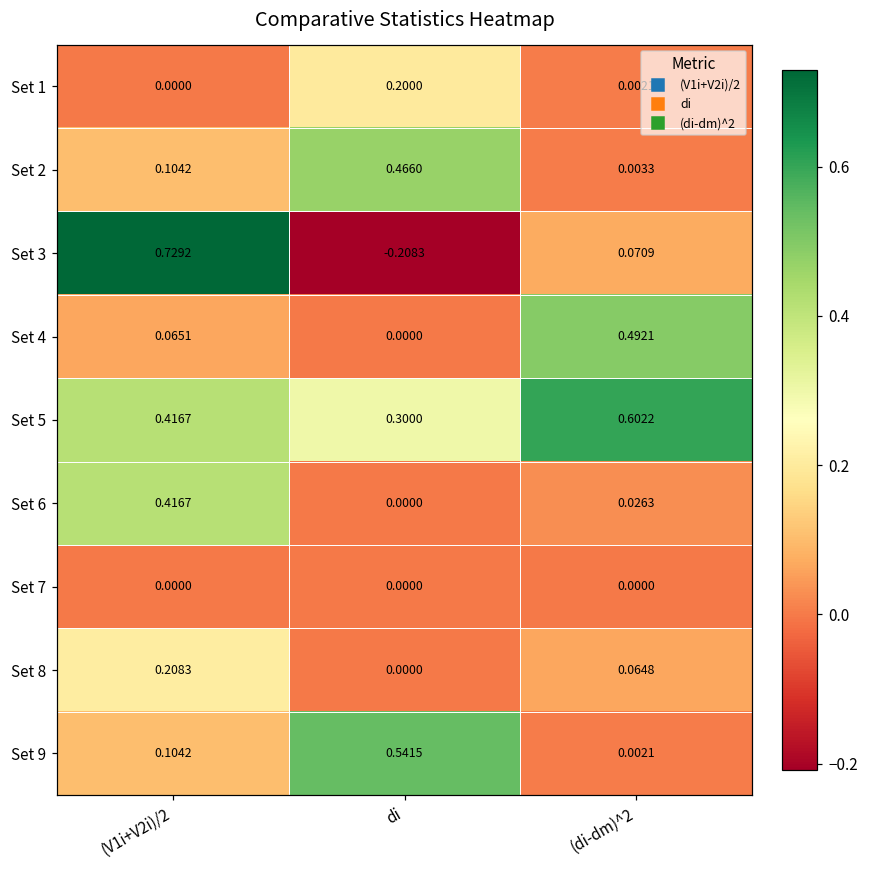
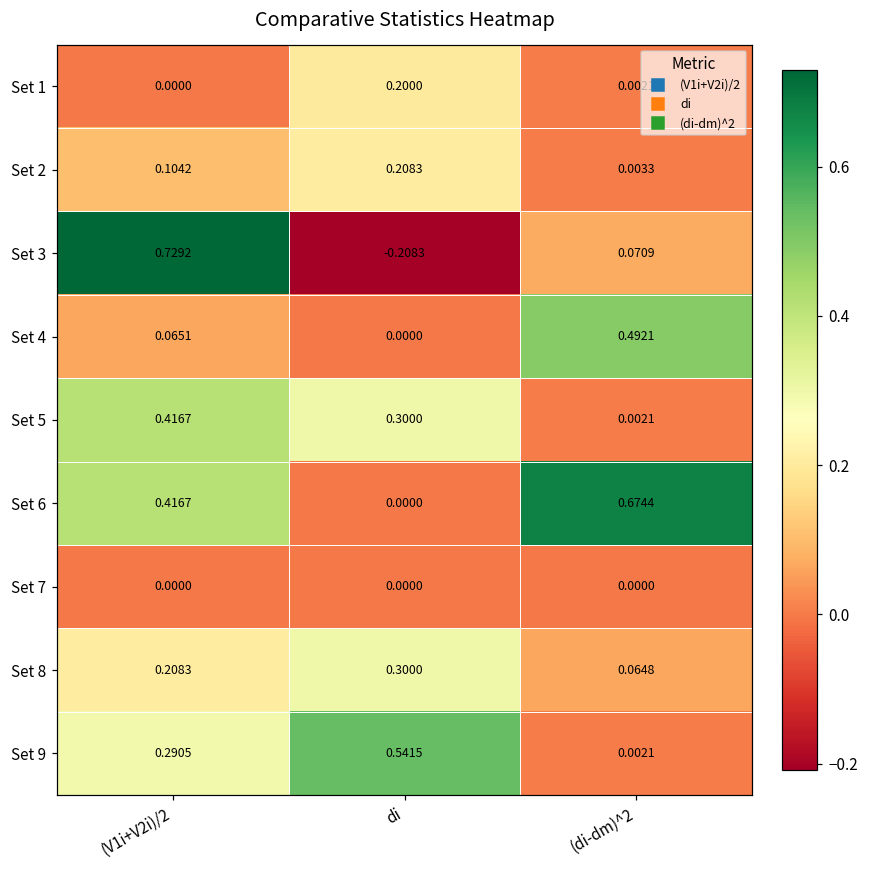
Set 2, di: 0.4660 -> 0.2083
Set 5, (di-dm)^2: 0.6022 -> 0.0021
Set 6, (di-dm)^2: 0.0263 -> 0.6744
Set 8, di: 0.0000 -> 0.3000
Set 9, (V1i+V2i)/2: 0.1042 -> 0.2905
